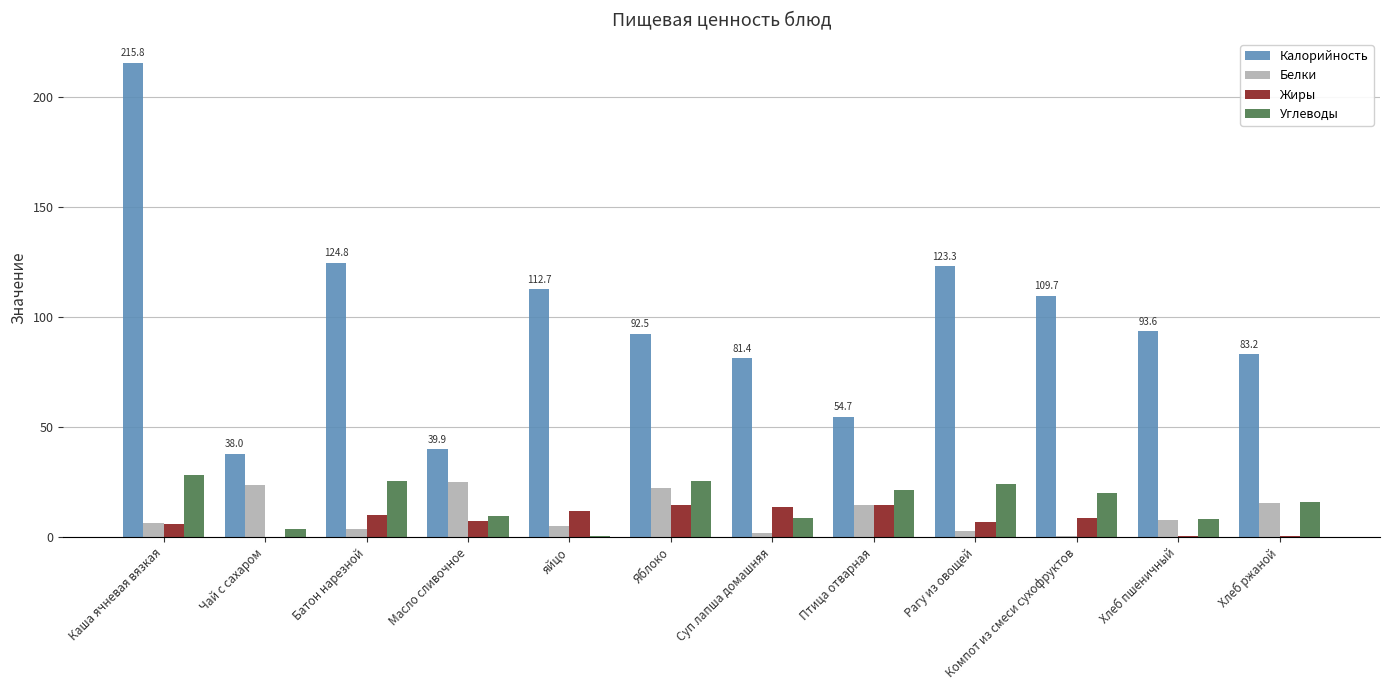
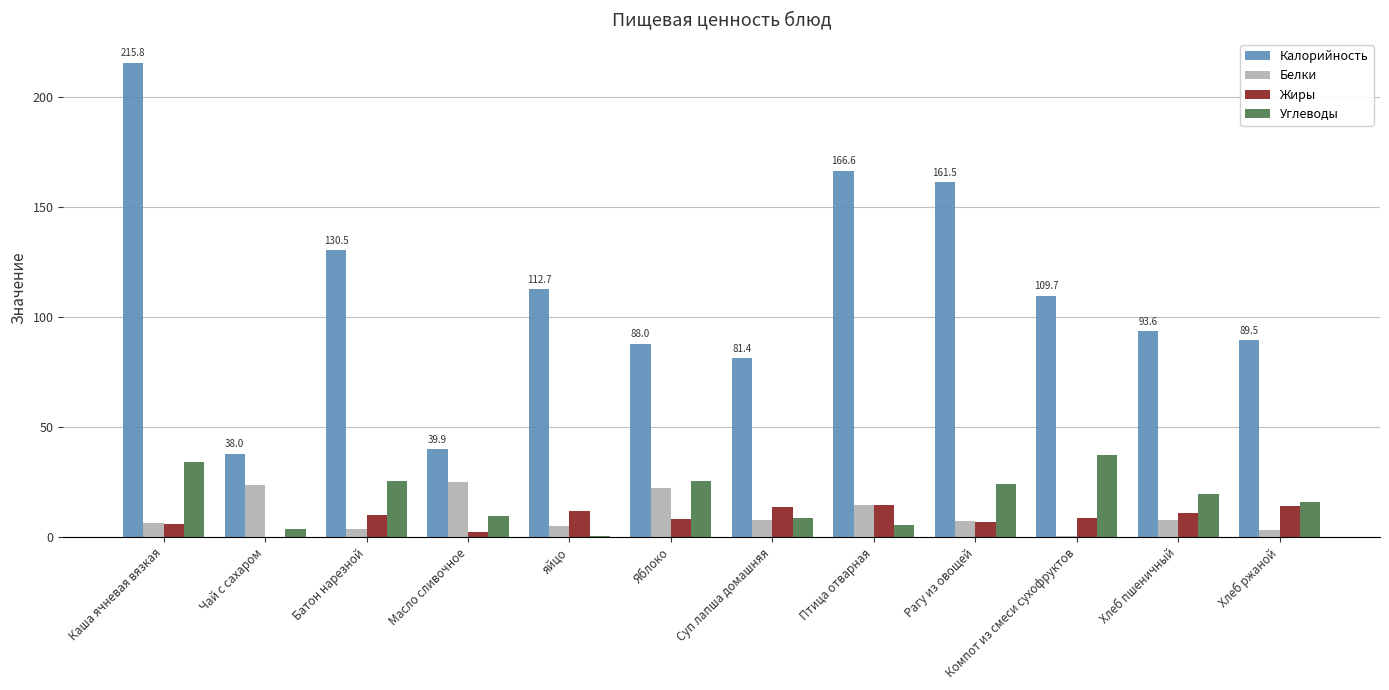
Углеводы, Каша ячневая вязкая: 28 -> 34
Калорийность, Батон нарезной: 124.8 -> 130.5
Жиры, Масло сливочное: 7 -> 2
Калорийность, Яблоко: 92.5 -> 88.0
Жиры, Яблоко: 14 -> 8
Белки, Суп лапша домашняя: 2 -> 8
Калорийность, Птица отварная: 54.7 -> 166.6
Углеводы, Птица отварная: 21 -> 5
Калорийность, Рагу из овощей: 123.3 -> 161.5
Белки, Рагу из овощей: 3 -> 7
Углеводы, Компот из смеси сухофруктов: 20 -> 37
Жиры, Хлеб пшеничный: 0 -> 11
Углеводы, Хлеб пшеничный: 8 -> 20
Калорийность, Хлеб ржаной: 83.2 -> 89.5
Белки, Хлеб ржаной: 16 -> 3
Жиры, Хлеб ржаной: 1 -> 14
